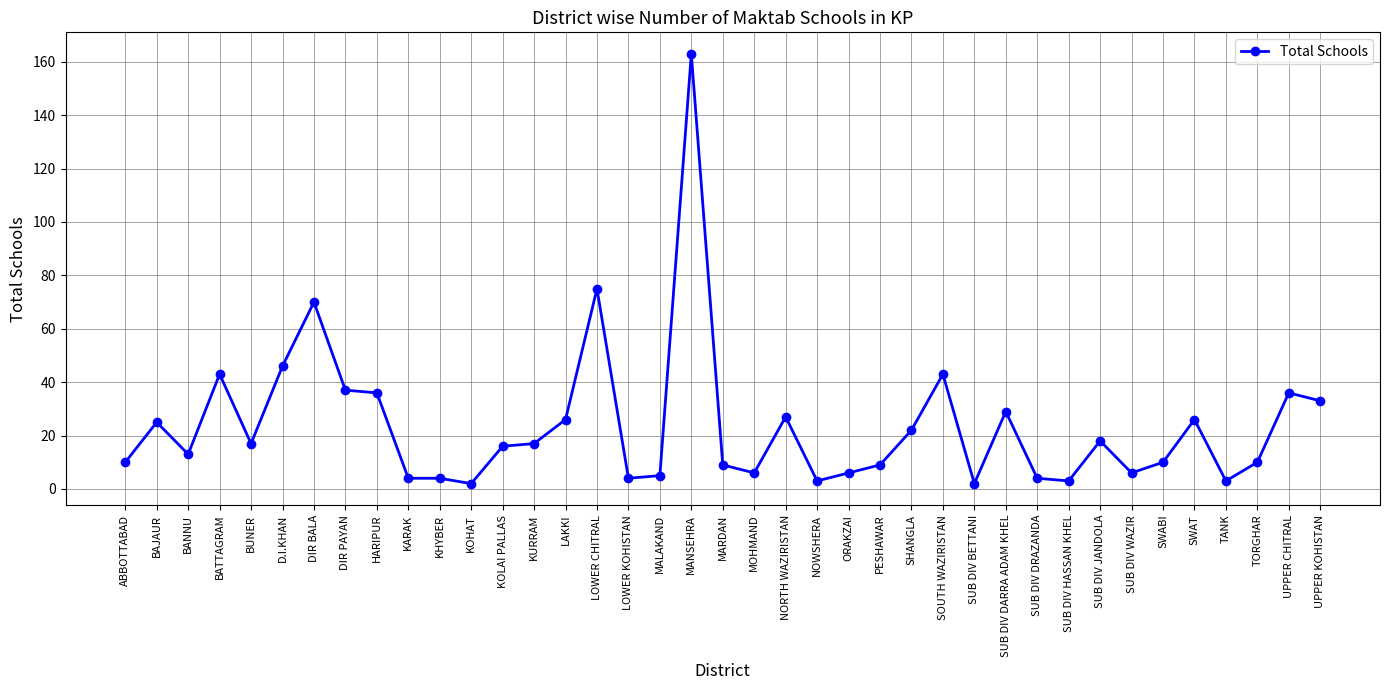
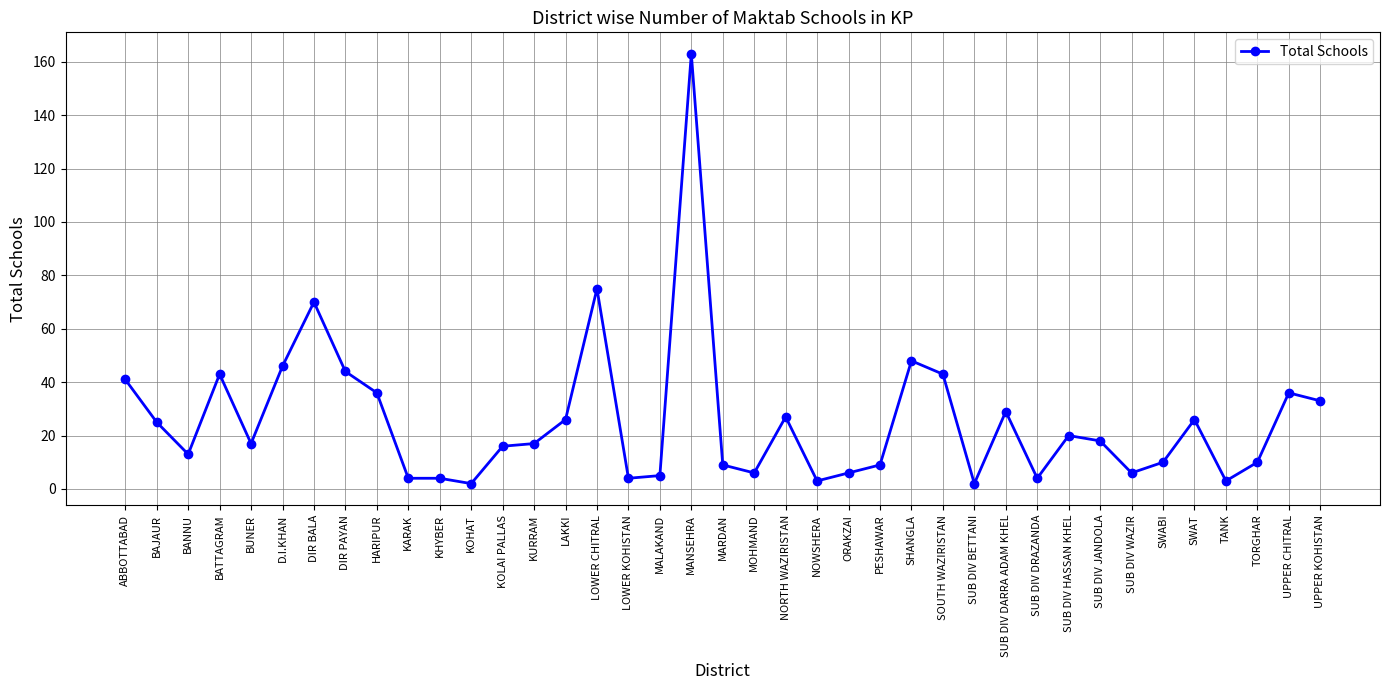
ABBOTTABAD: 10 -> 41
DIR PAYAN: 37 -> 44
SHANGLA: 22 -> 48
SUB DIV HASSAN KHEL: 3 -> 20
